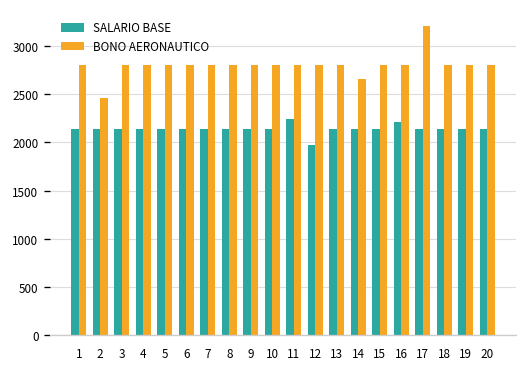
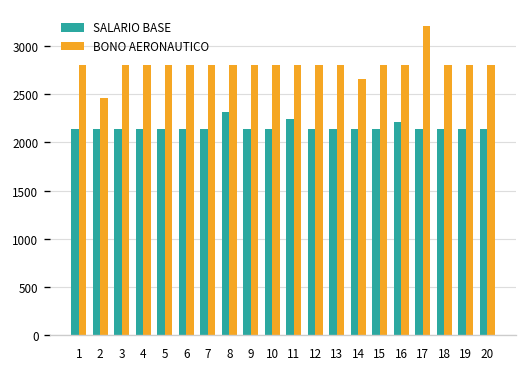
SALARIO BASE, 8: 2100 -> 2300
SALARIO BASE, 12: 2000 -> 2100
